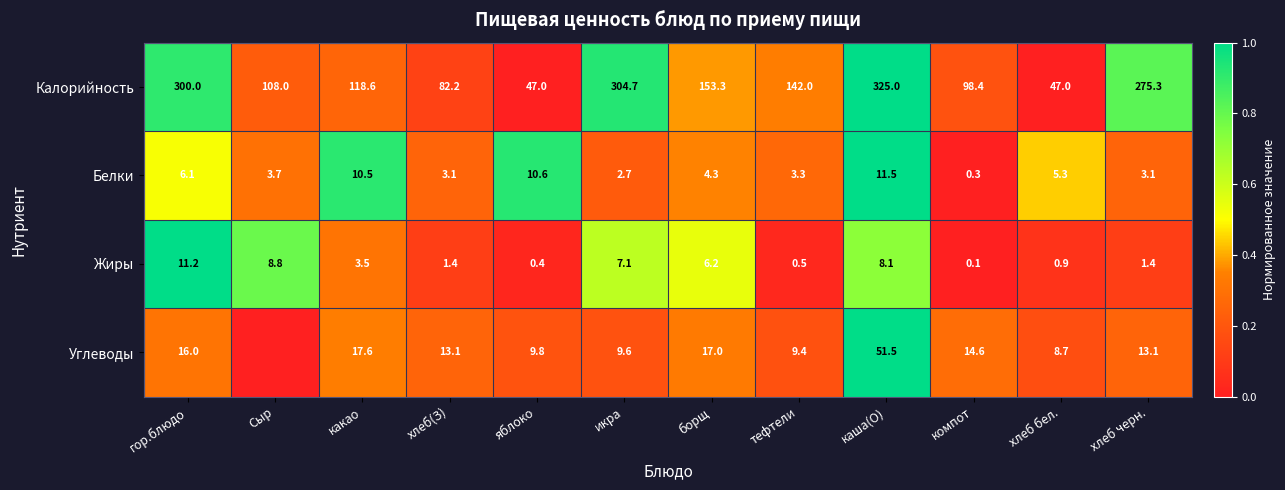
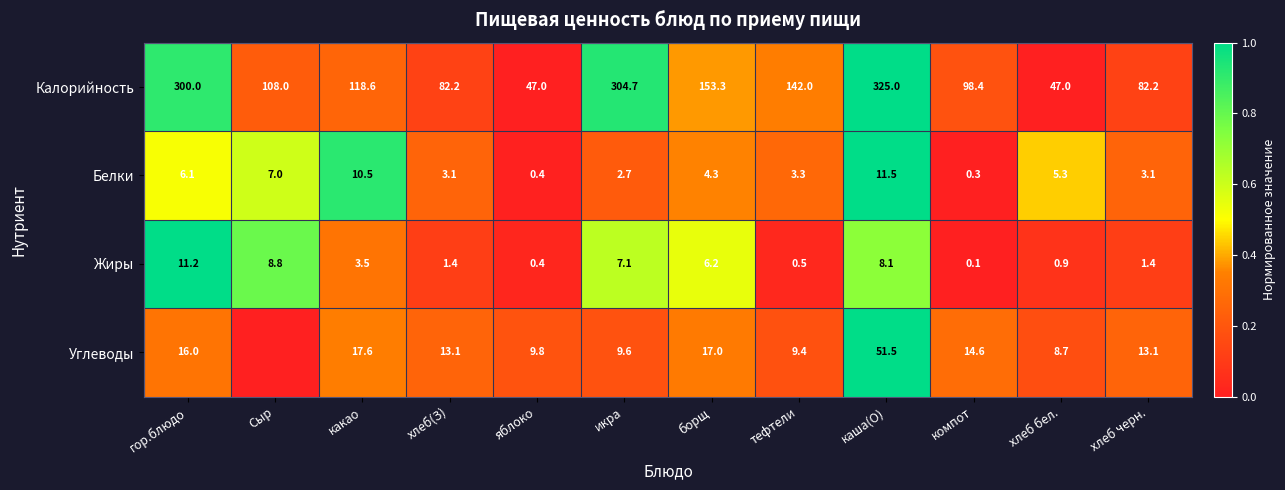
Калорийность, хлеб черн.: 275.3 -> 82.2
Белки, Сыр: 3.7 -> 7.0
Белки, яблоко: 10.6 -> 0.4
